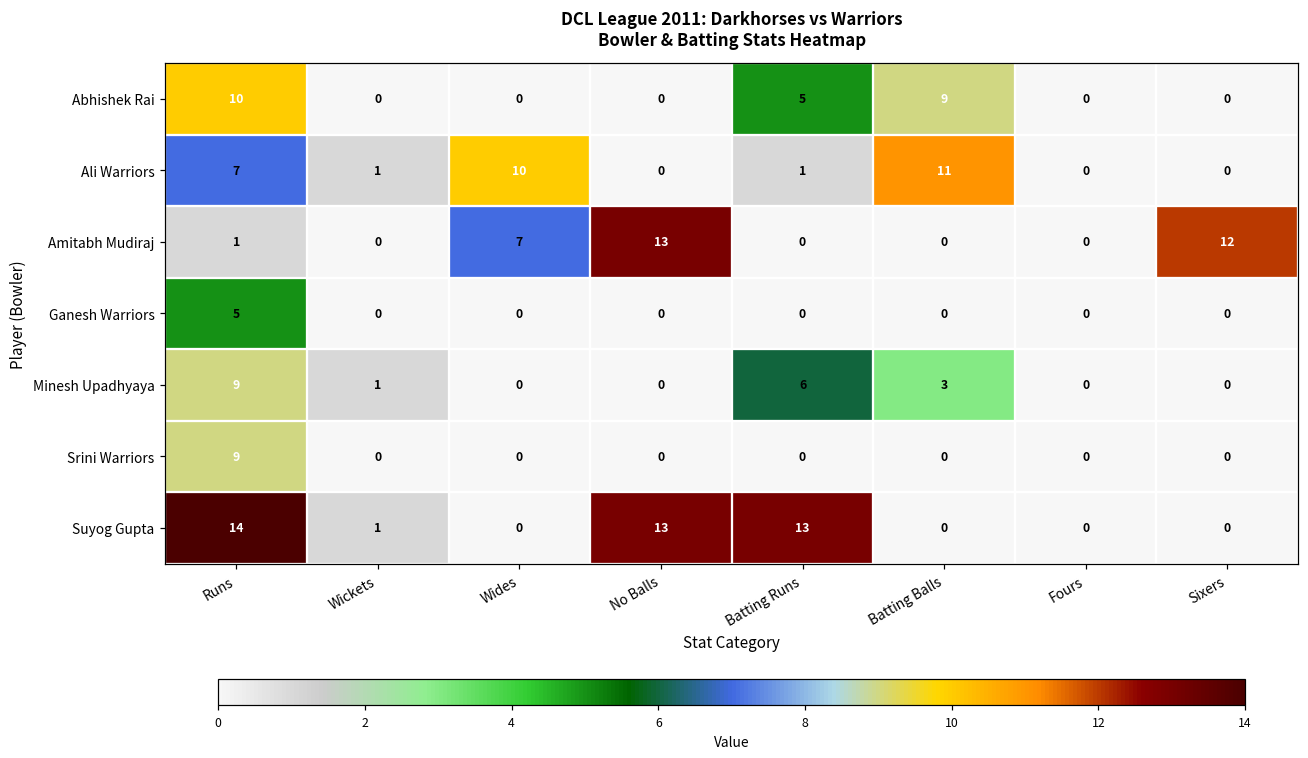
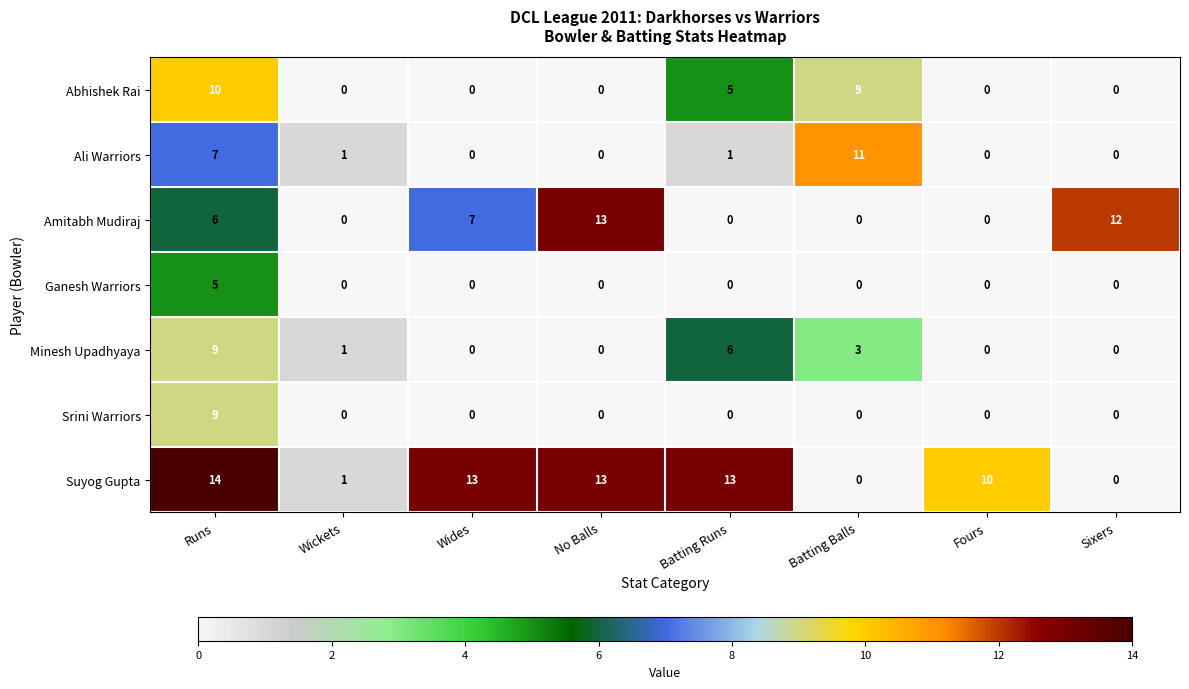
Ali Warriors, Wides: 10 -> 0
Amitabh Mudiraj, Runs: 1 -> 6
Suyog Gupta, Wides: 0 -> 13
Suyog Gupta, Fours: 0 -> 10
